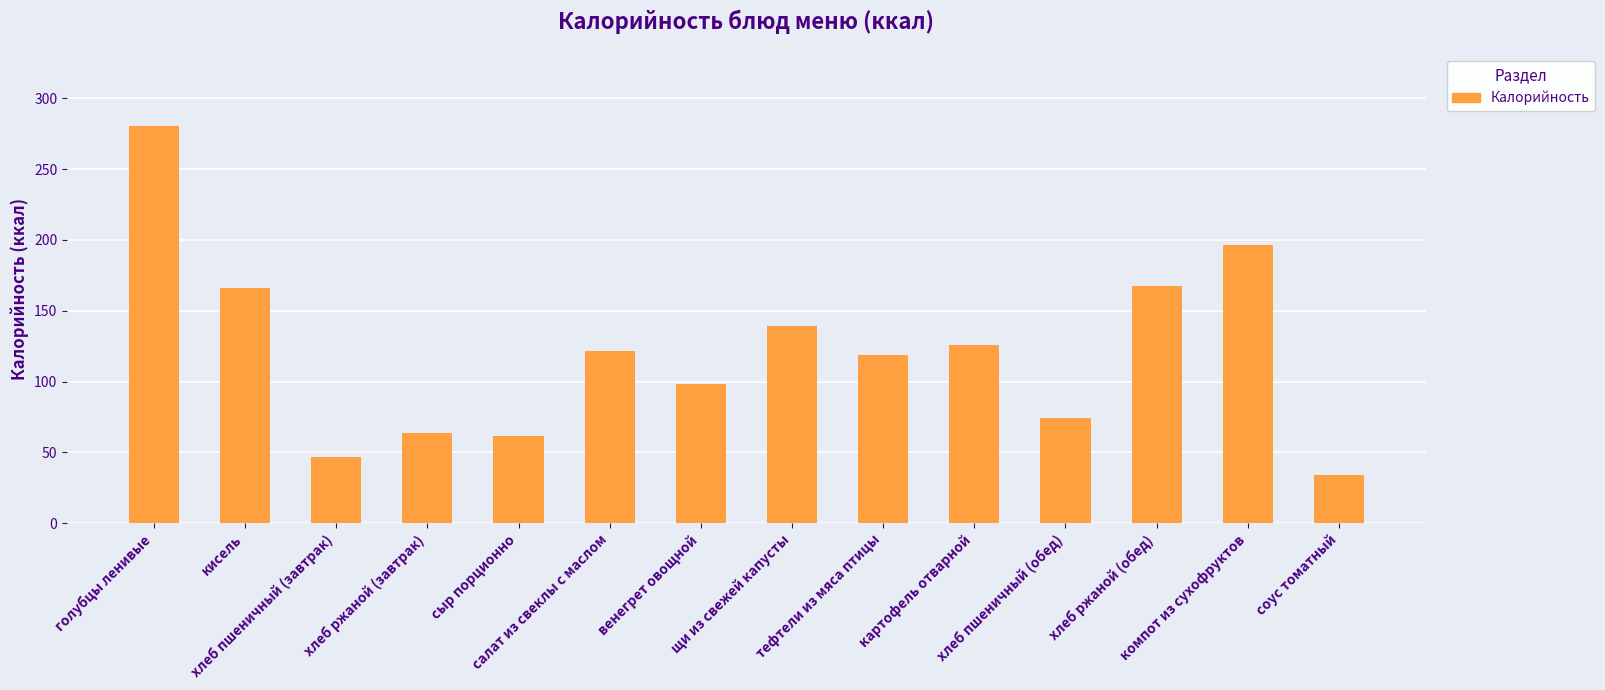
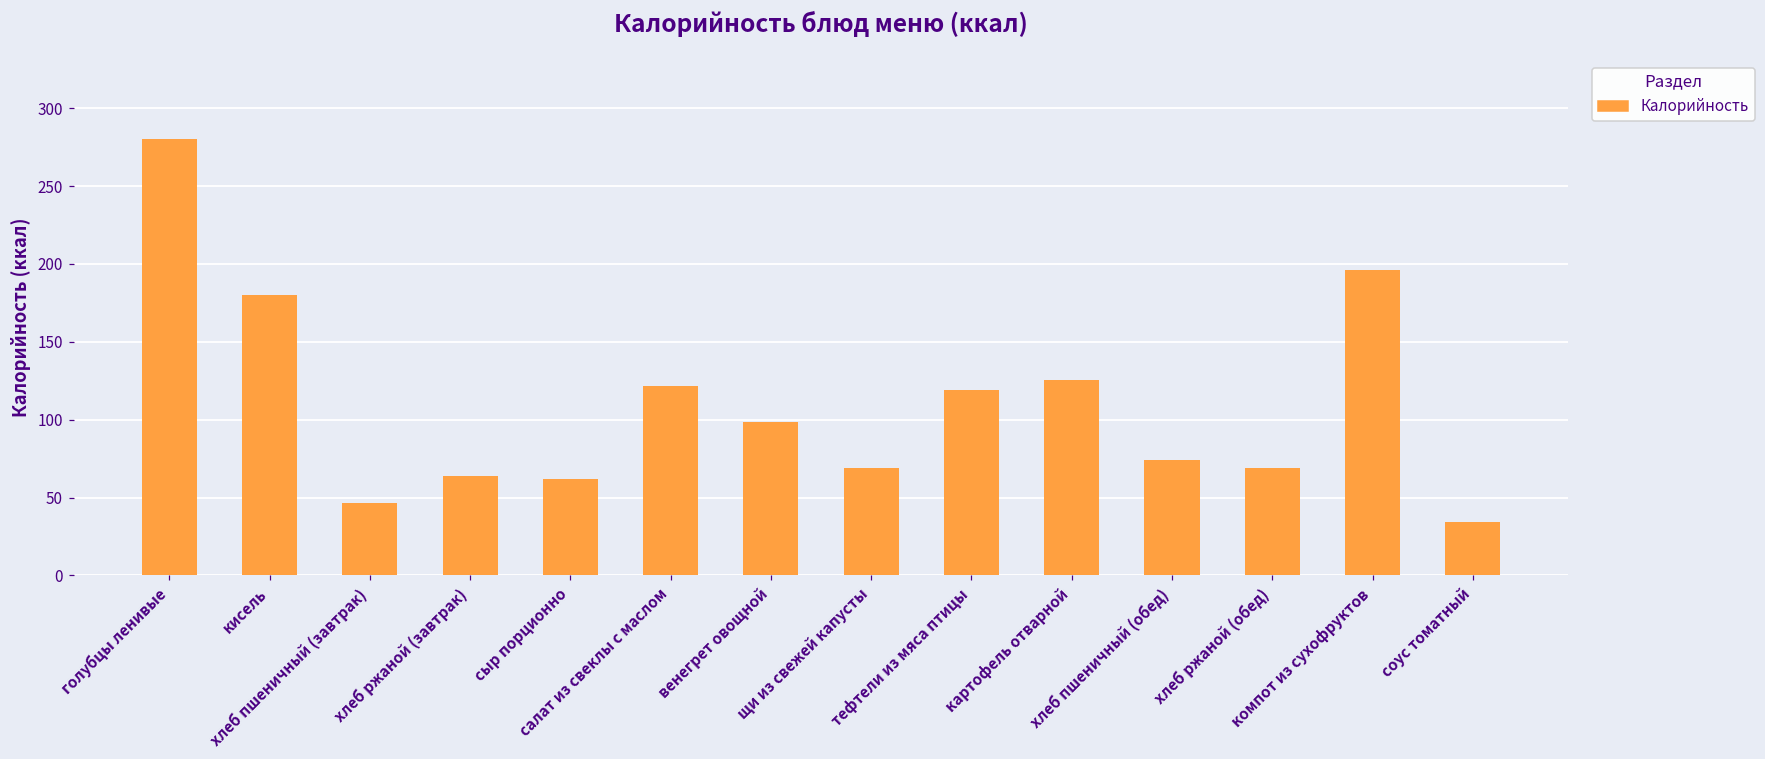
кисель: 166 -> 180
щи из свежей капусты: 139 -> 69
хлеб ржаной (обед): 168 -> 69
